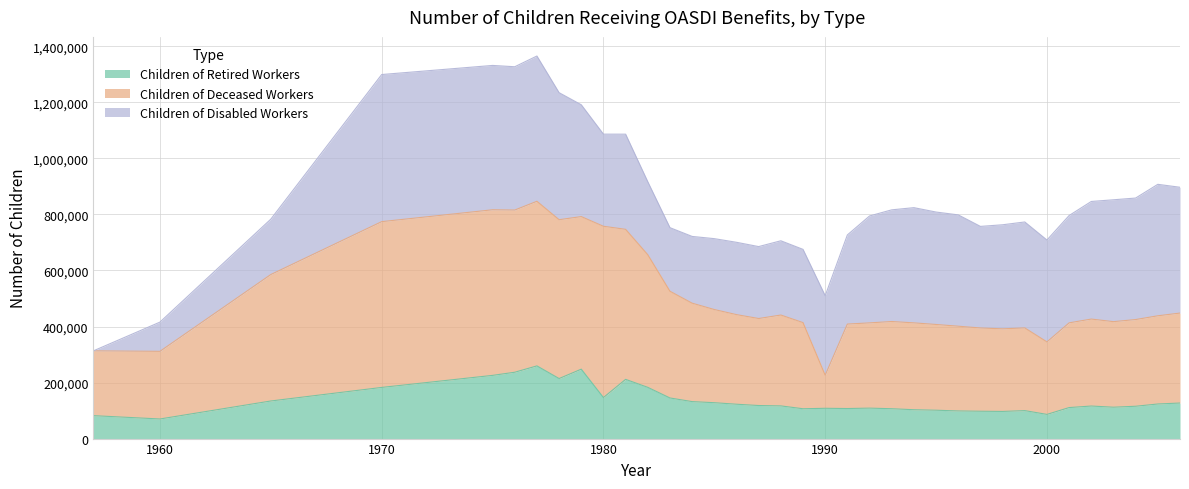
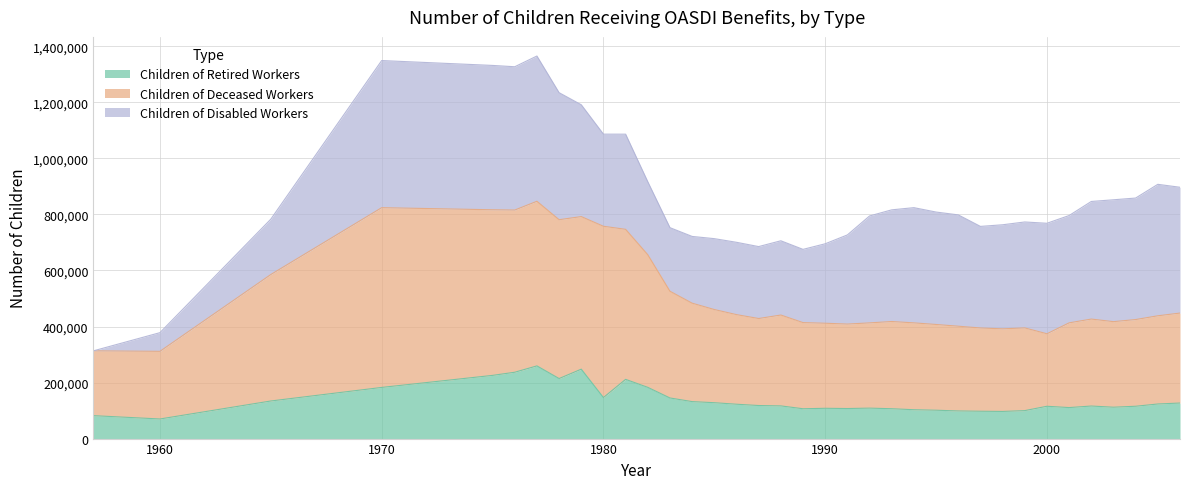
Children of Disabled Workers, 1960: 100,000 -> 70,000
Children of Deceased Workers, 1970: 590,000 -> 640,000
Children of Deceased Workers, 1990: 120,000 -> 300,000
Children of Retired Workers, 2000: 90,000 -> 120,000
Children of Disabled Workers, 2000: 360,000 -> 390,000
